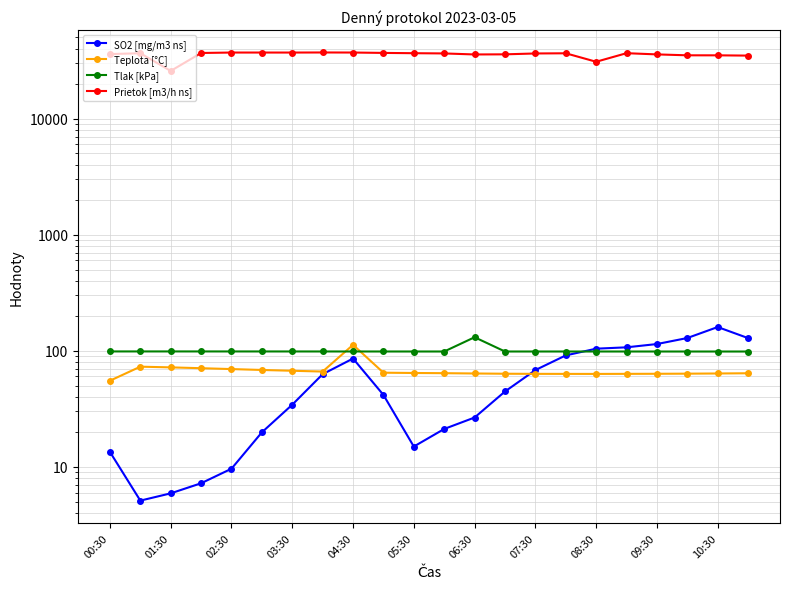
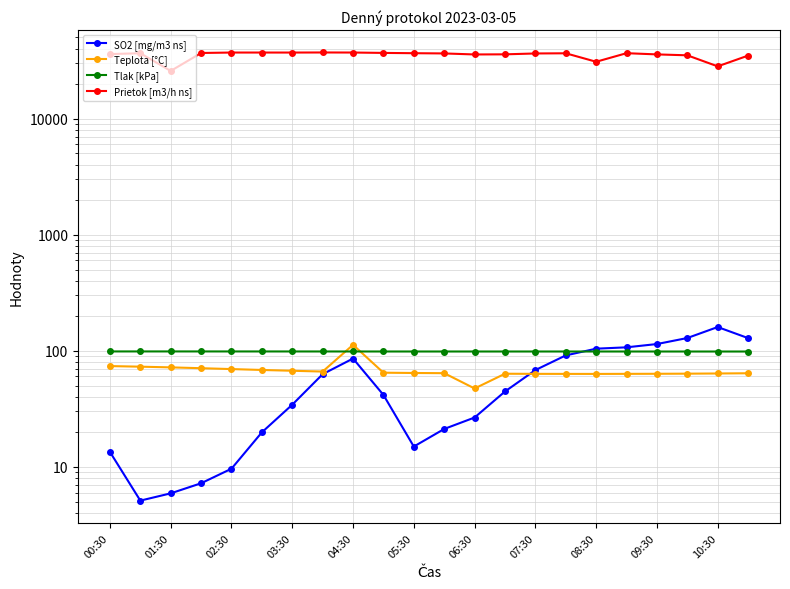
Teplota [°C], 00:30: 60 -> 70
Teplota [°C], 06:30: 60 -> 47
Tlak [kPa], 06:30: 130 -> 100
Prietok [m3/h ns], 10:30: 35000 -> 28000
